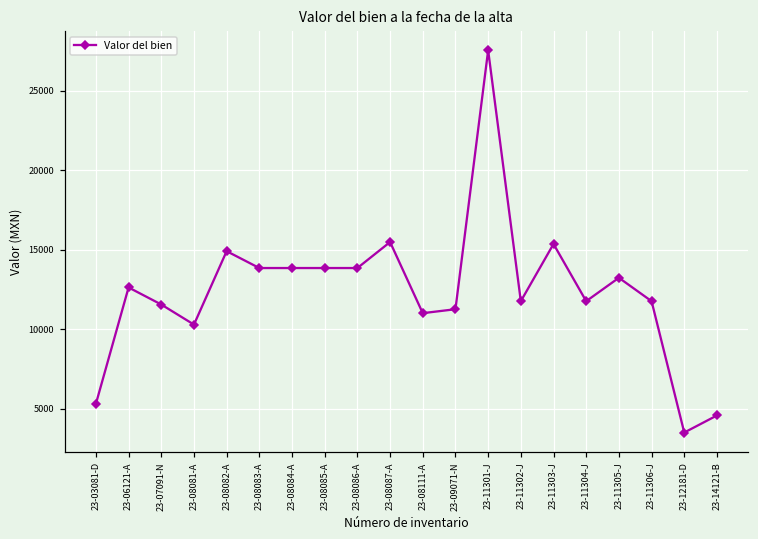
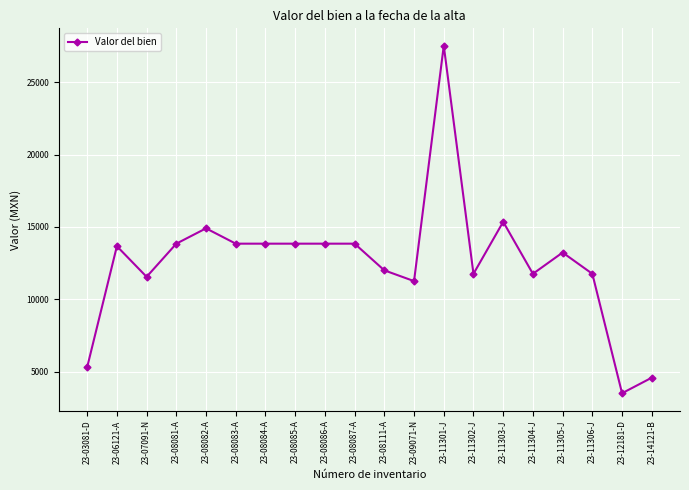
23-06121-A: 12600 -> 13700
23-08081-A: 10300 -> 13800
23-08087-A: 15500 -> 13800
23-08111-A: 11000 -> 12000
